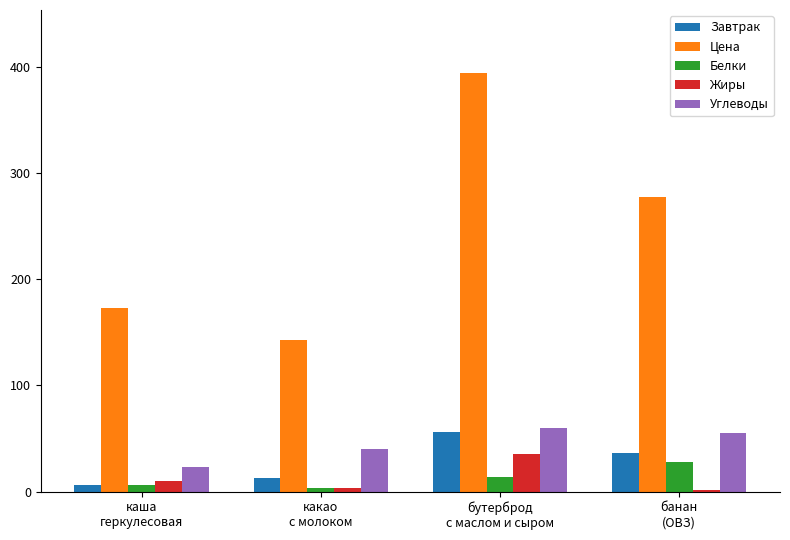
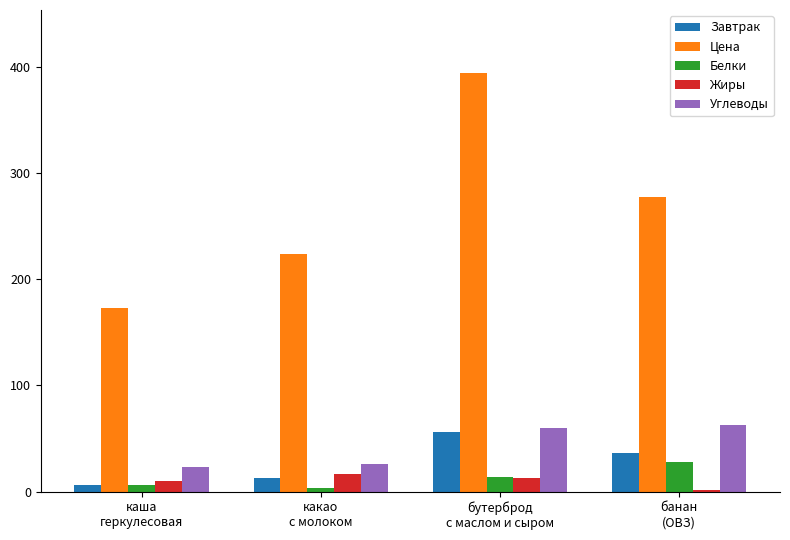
Цена, какао с молоком: 143 -> 224
Жиры, какао с молоком: 3 -> 17
Углеводы, какао с молоком: 40 -> 26
Жиры, бутерброд с маслом и сыром: 35 -> 13
Углеводы, банан (ОВЗ): 55 -> 63
